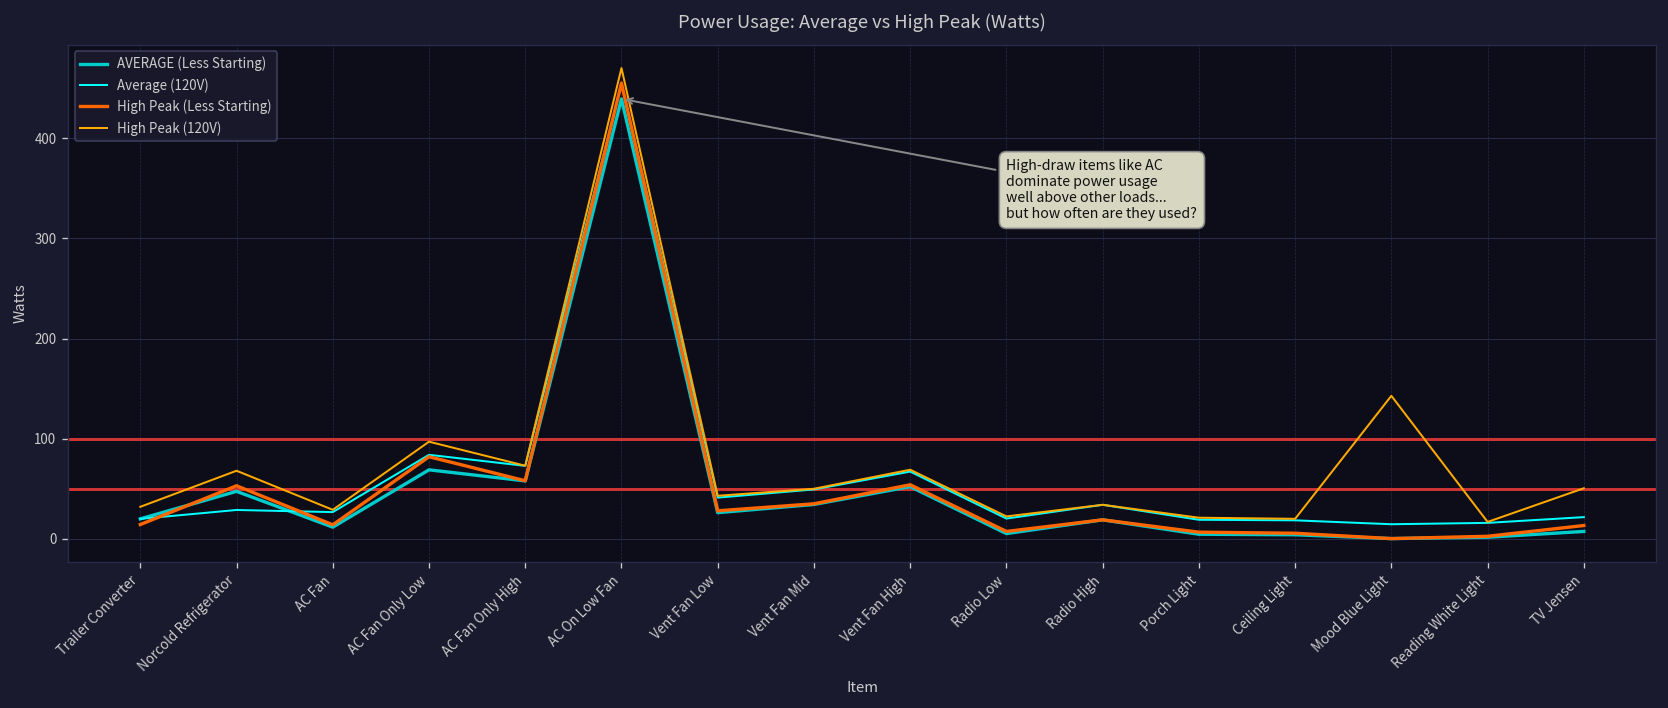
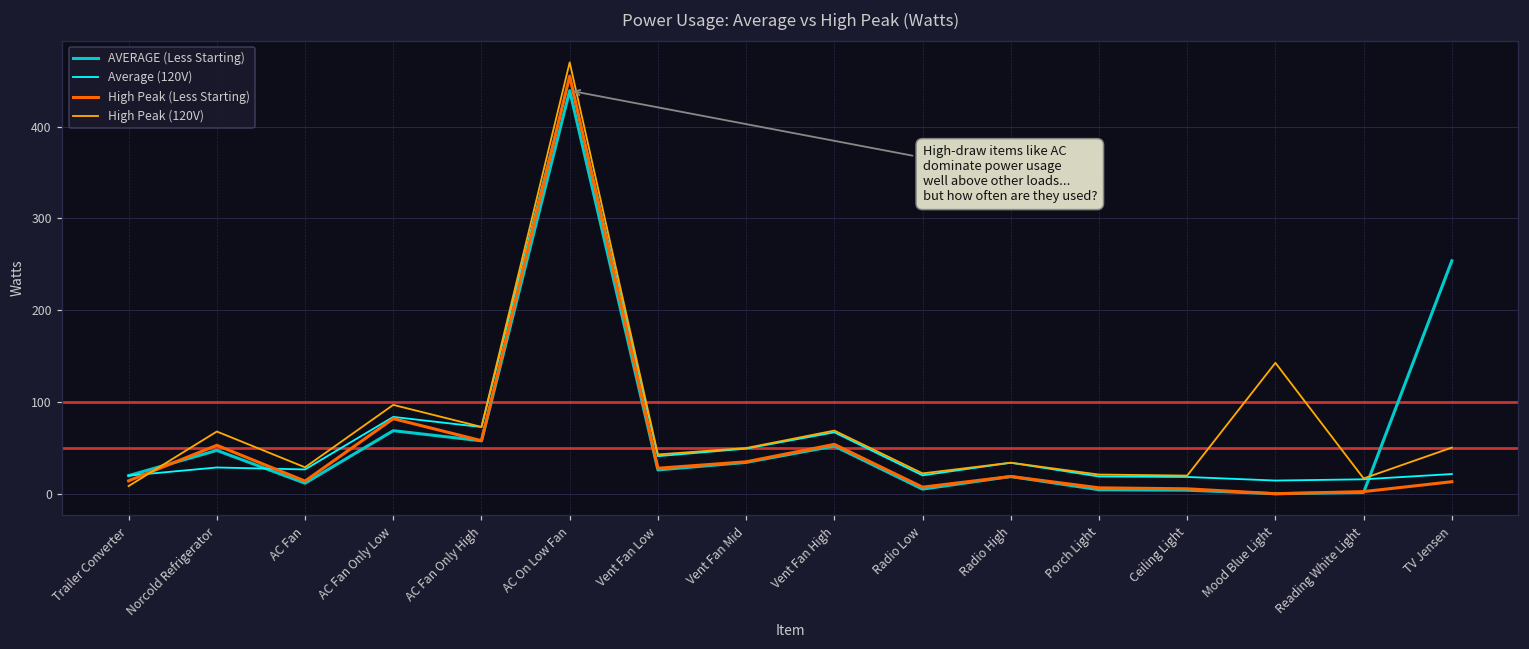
High Peak (120V), Trailer Converter: 30 -> 10
AVERAGE (Less Starting), TV Jensen: 10 -> 250
